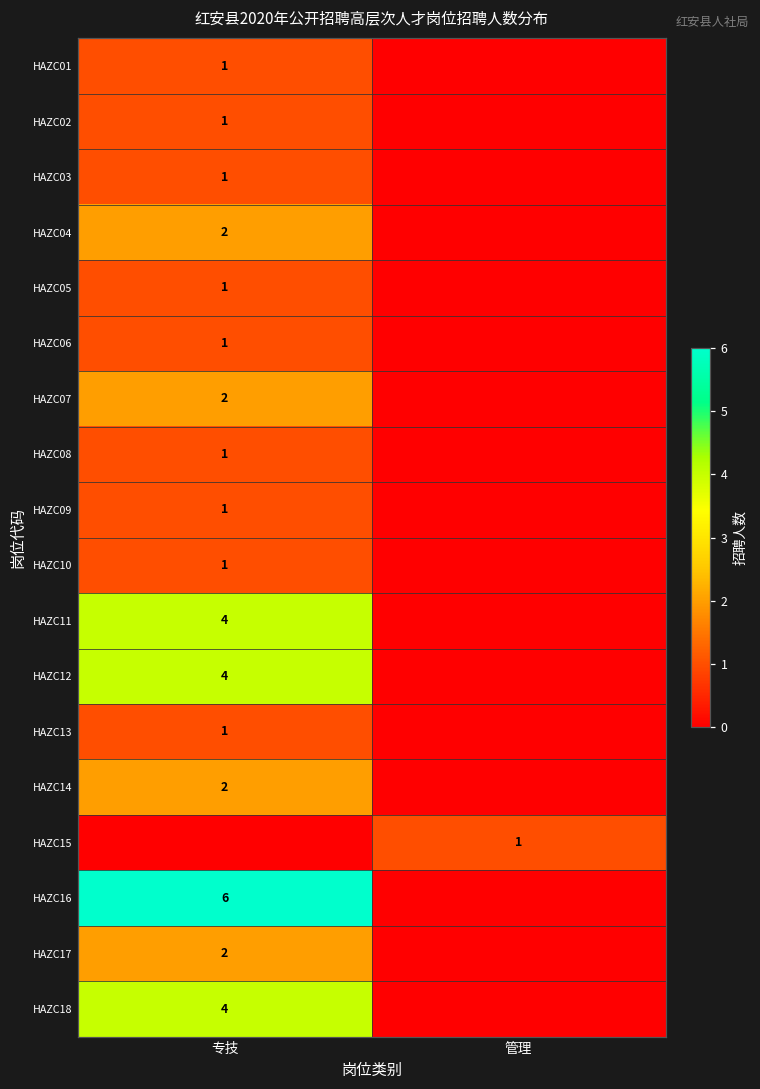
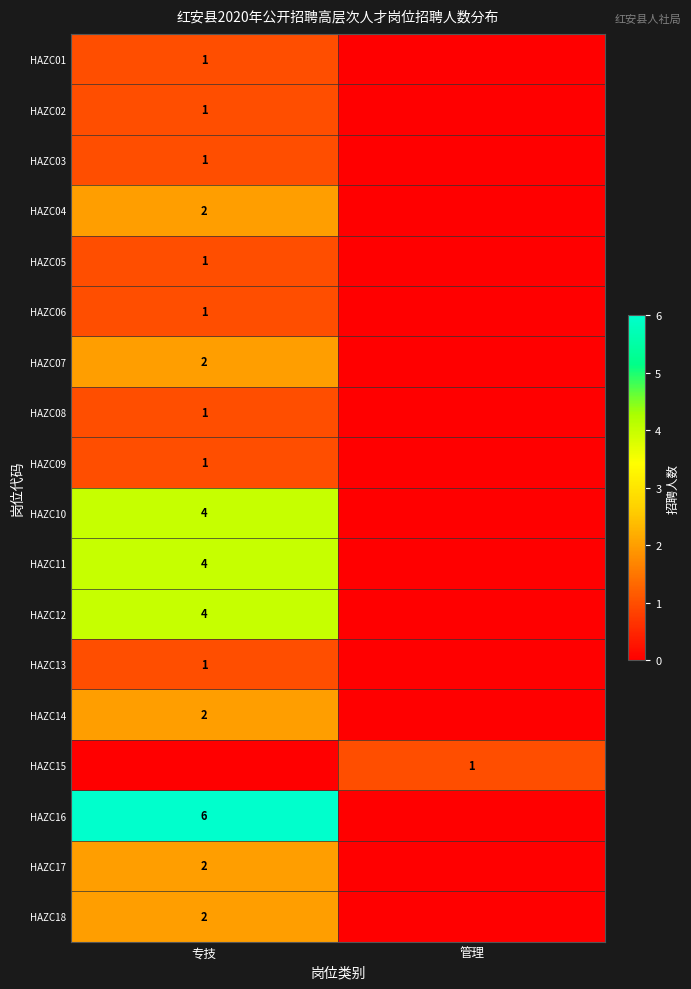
HAZC10, 专技: 1 -> 4
HAZC18, 专技: 4 -> 2
